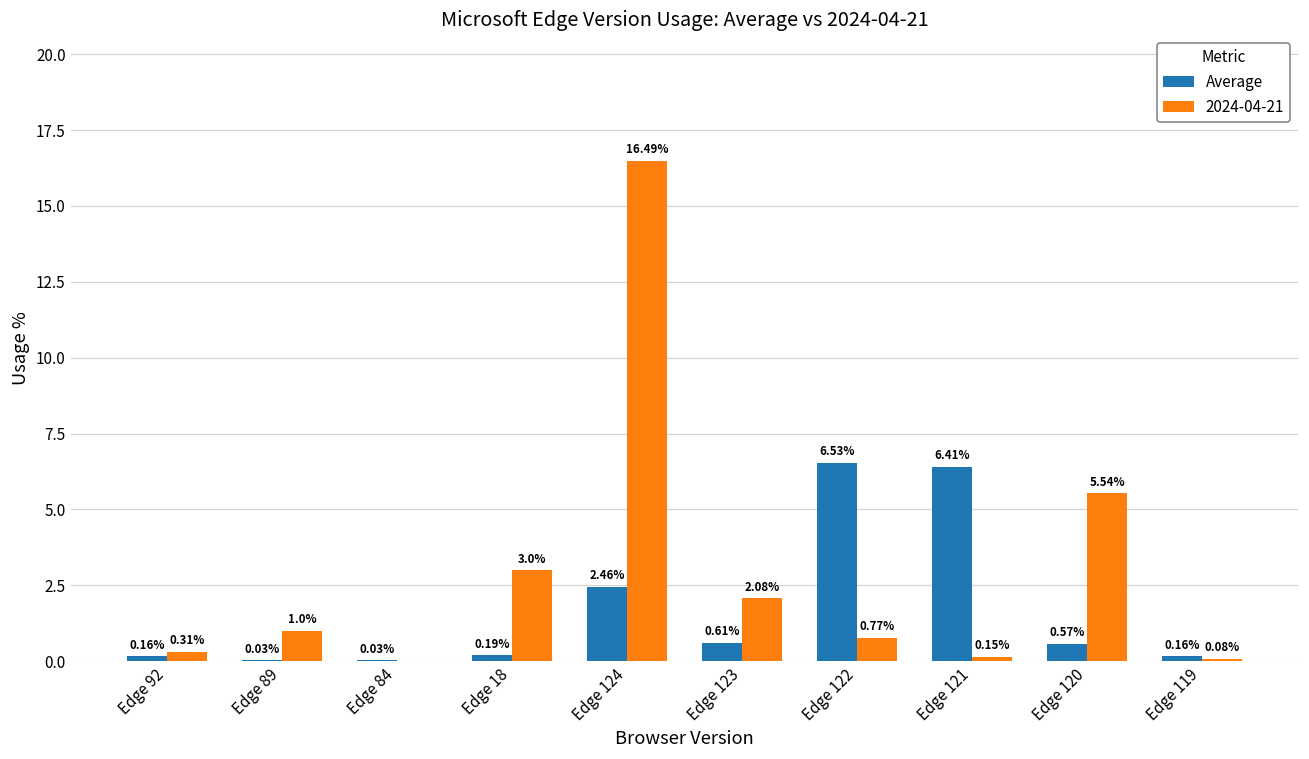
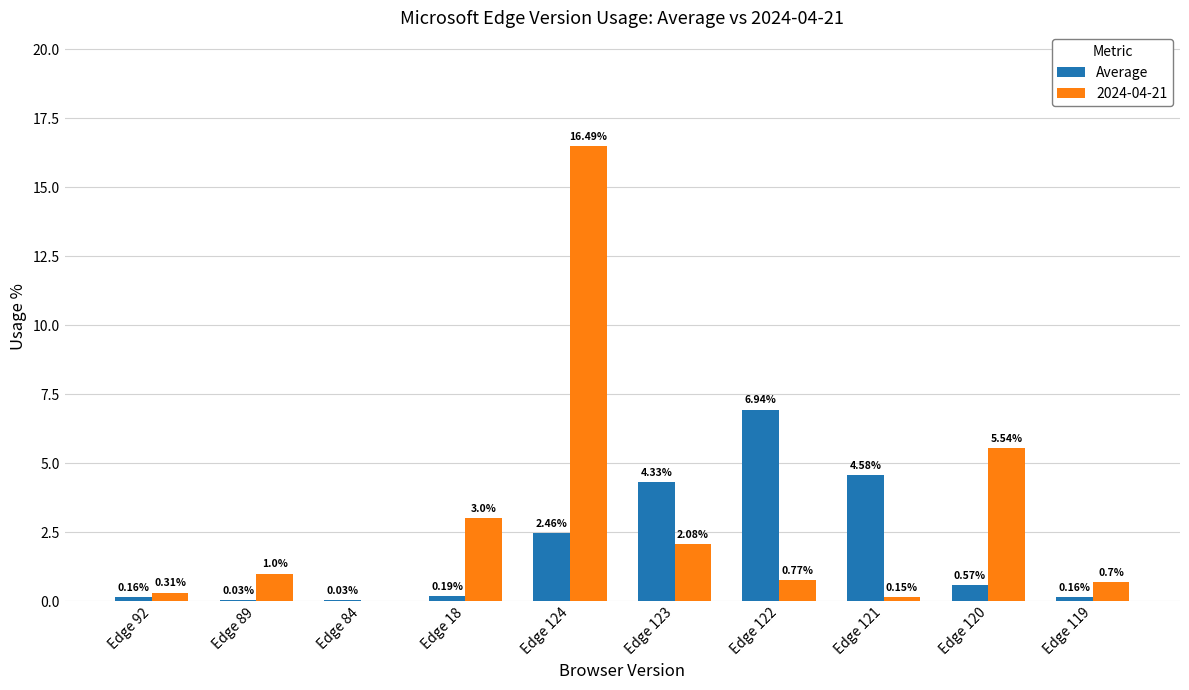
Average, Edge 123: 0.61% -> 4.33%
Average, Edge 122: 6.53% -> 6.94%
Average, Edge 121: 6.41% -> 4.58%
2024-04-21, Edge 119: 0.08% -> 0.7%
